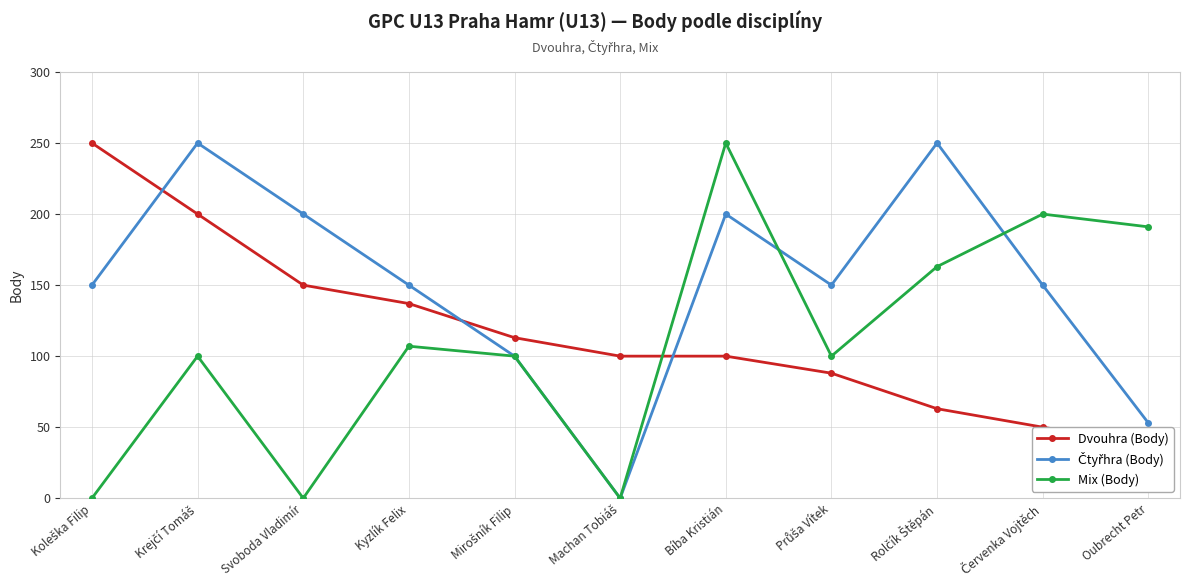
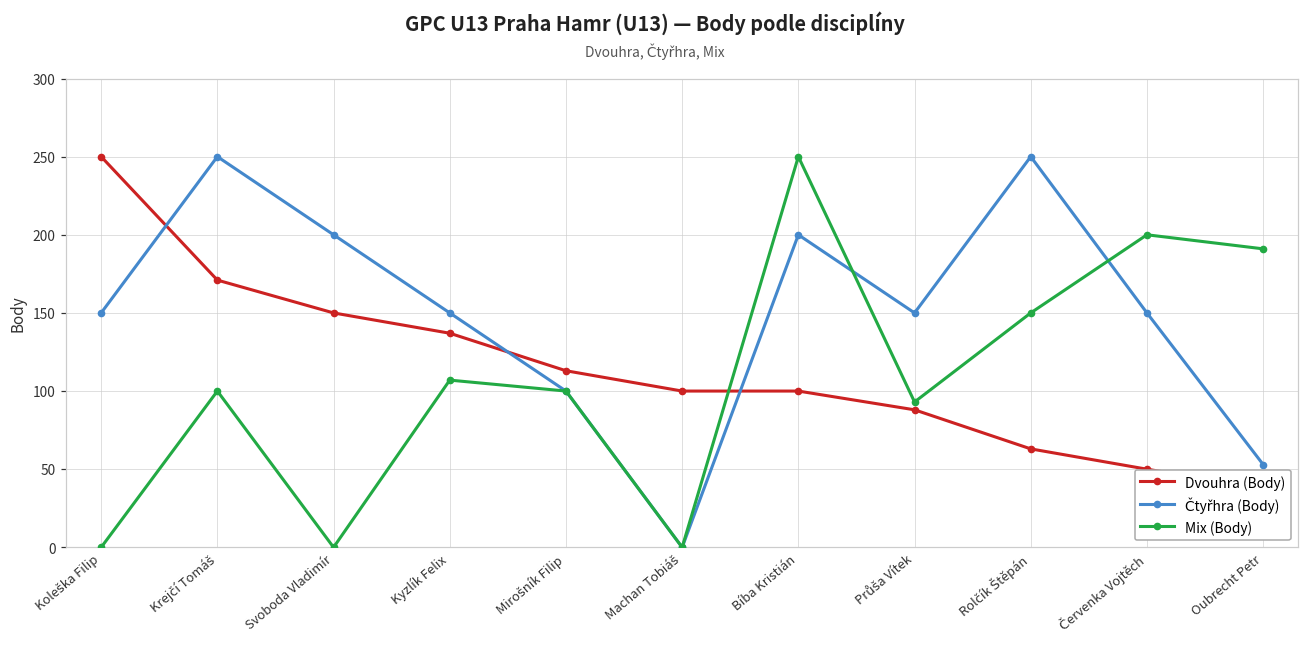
Dvouhra (Body), Krejčí Tomáš: 200 -> 171
Mix (Body), Průša Vítek: 100 -> 93
Mix (Body), Rolčík Štěpán: 163 -> 150
